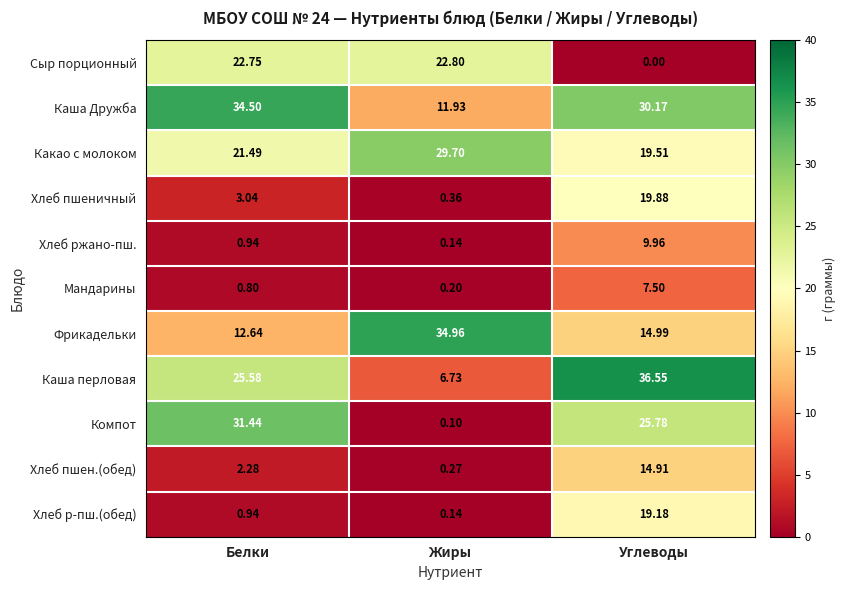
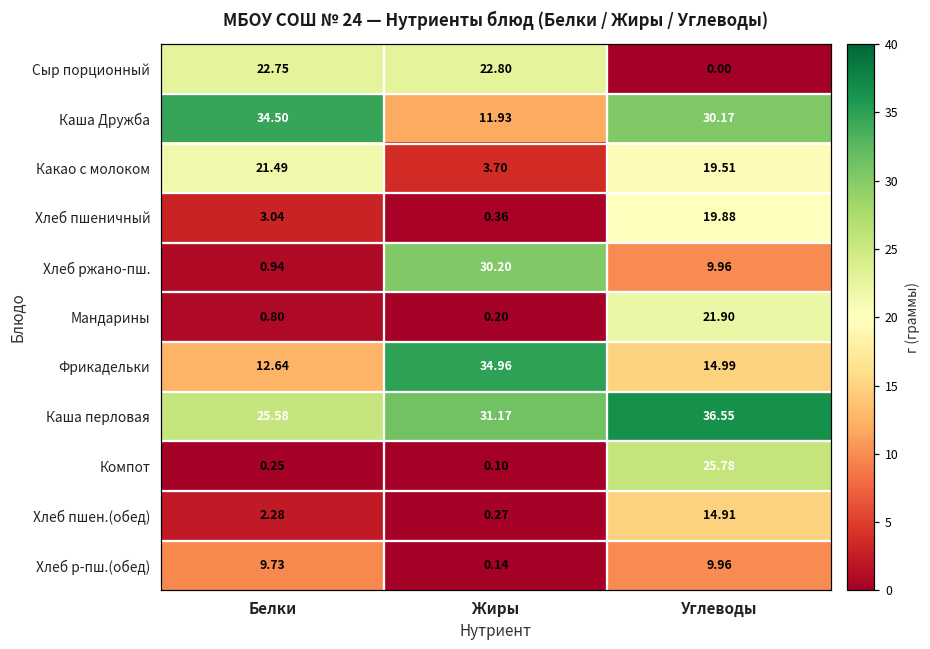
Какао с молоком, Жиры: 29.70 -> 3.70
Хлеб ржано-пш., Жиры: 0.14 -> 30.20
Мандарины, Углеводы: 7.50 -> 21.90
Каша перловая, Жиры: 6.73 -> 31.17
Компот, Белки: 31.44 -> 0.25
Хлеб р-пш.(обед), Белки: 0.94 -> 9.73
Хлеб р-пш.(обед), Углеводы: 19.18 -> 9.96
